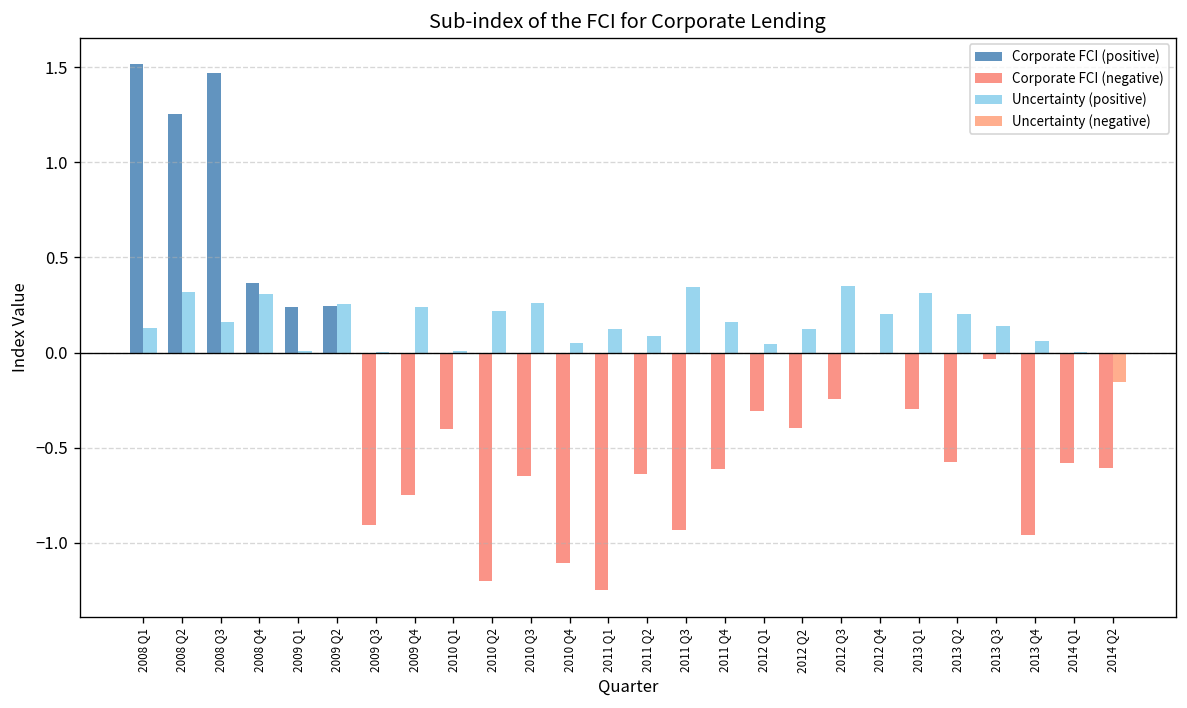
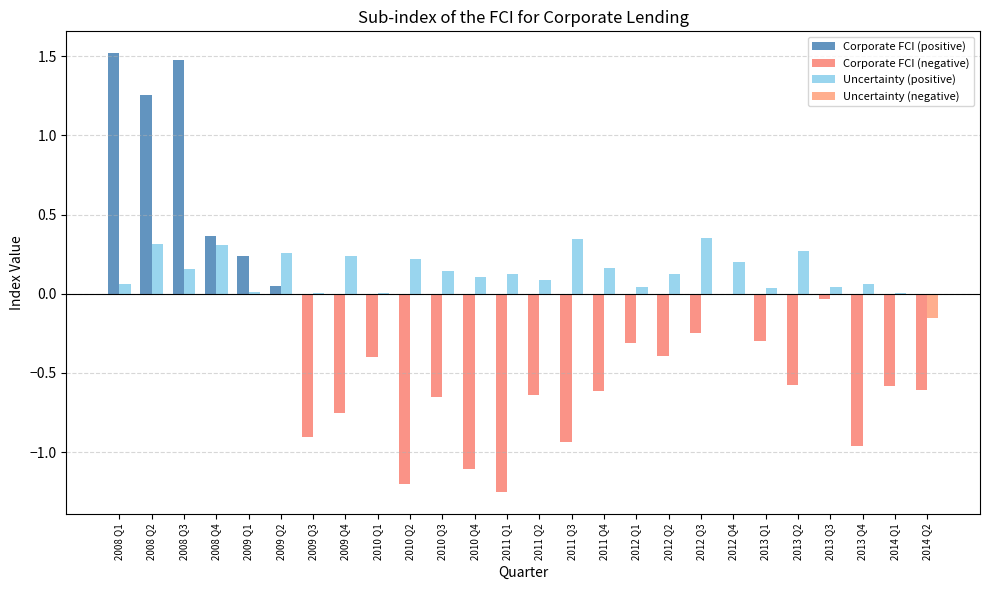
Uncertainty (positive), 2008 Q1: 0.13 -> 0.06
Corporate FCI (positive), 2009 Q2: 0.24 -> 0.05
Uncertainty (positive), 2010 Q3: 0.26 -> 0.15
Uncertainty (positive), 2010 Q4: 0.05 -> 0.11
Uncertainty (positive), 2013 Q1: 0.31 -> 0.04
Uncertainty (positive), 2013 Q2: 0.20 -> 0.27
Uncertainty (positive), 2013 Q3: 0.14 -> 0.04
